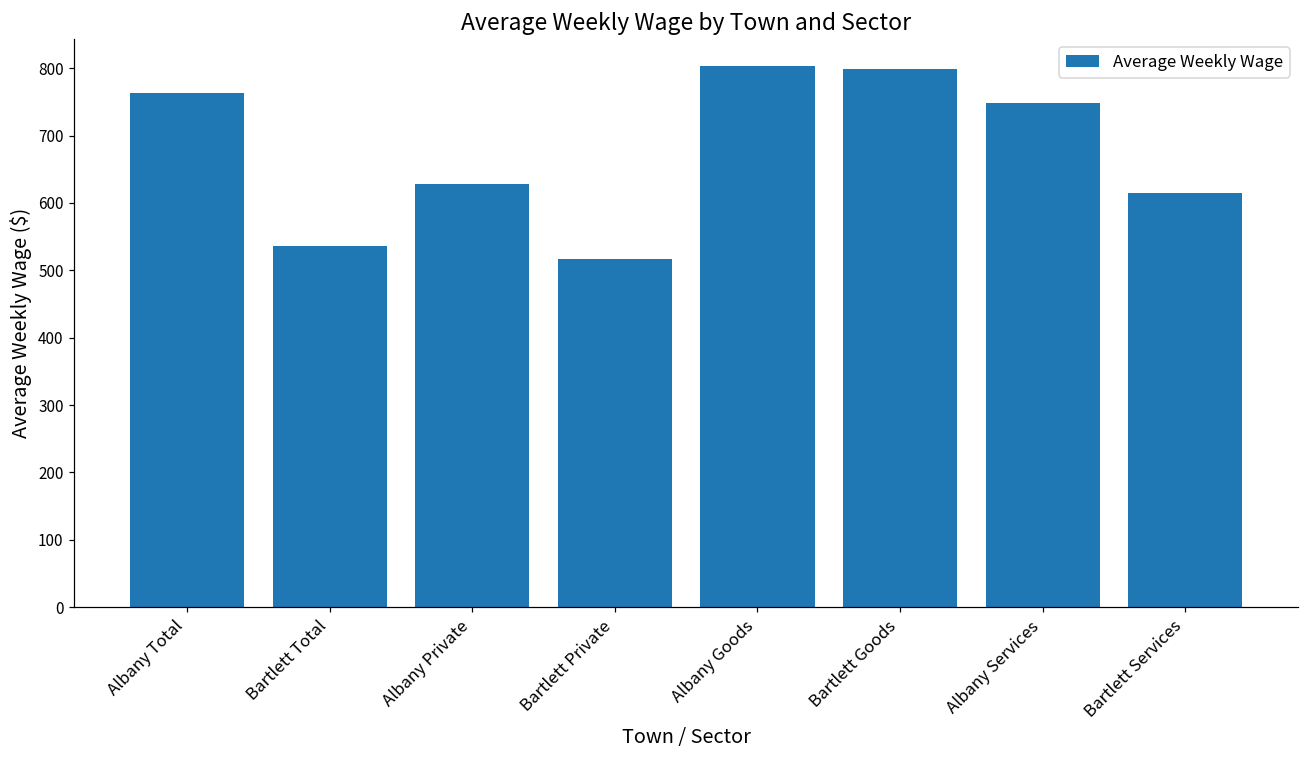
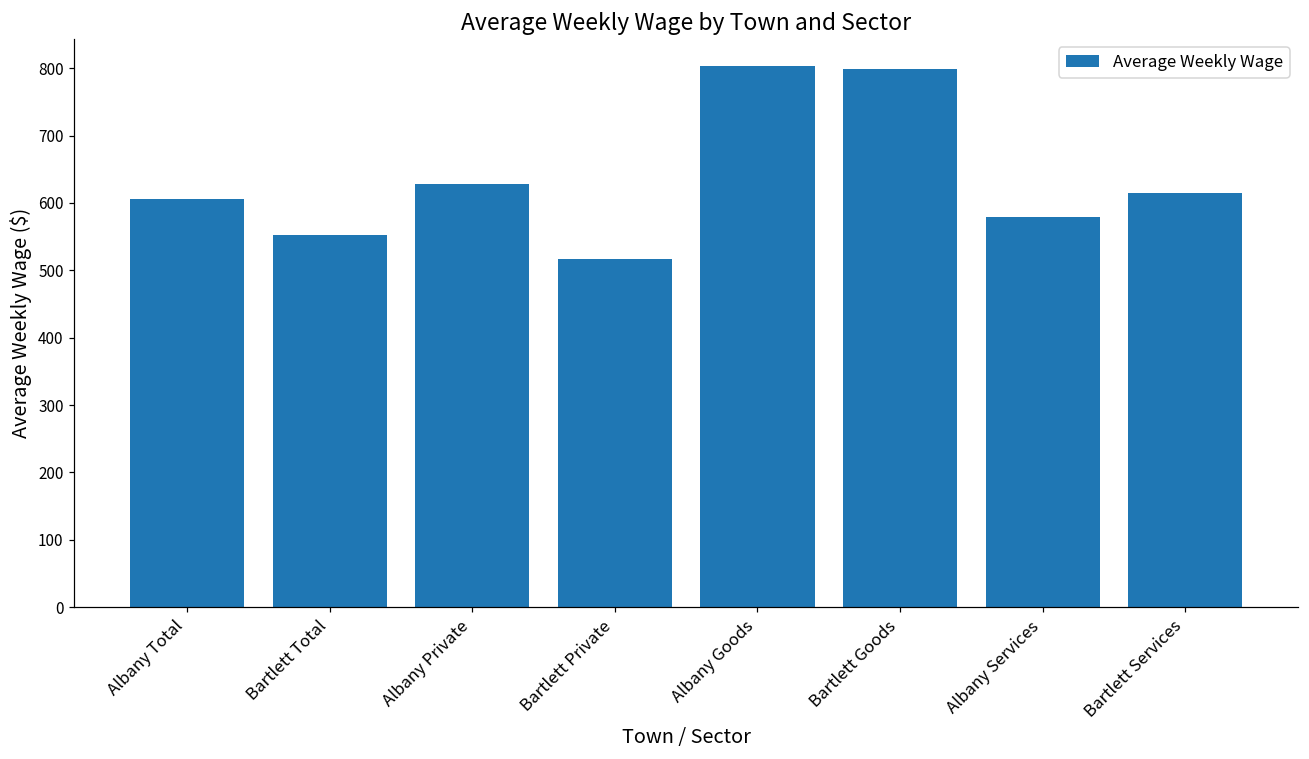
Albany Total: 760 -> 610
Bartlett Total: 540 -> 550
Albany Services: 750 -> 580
